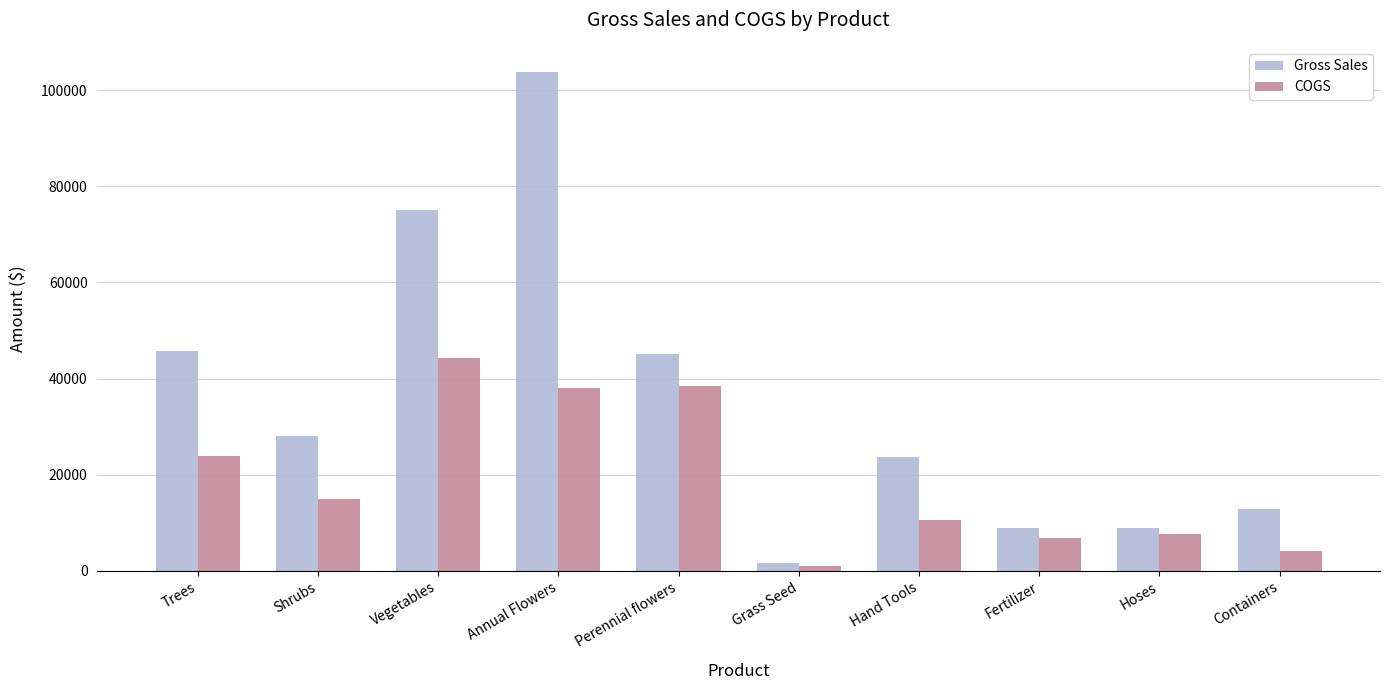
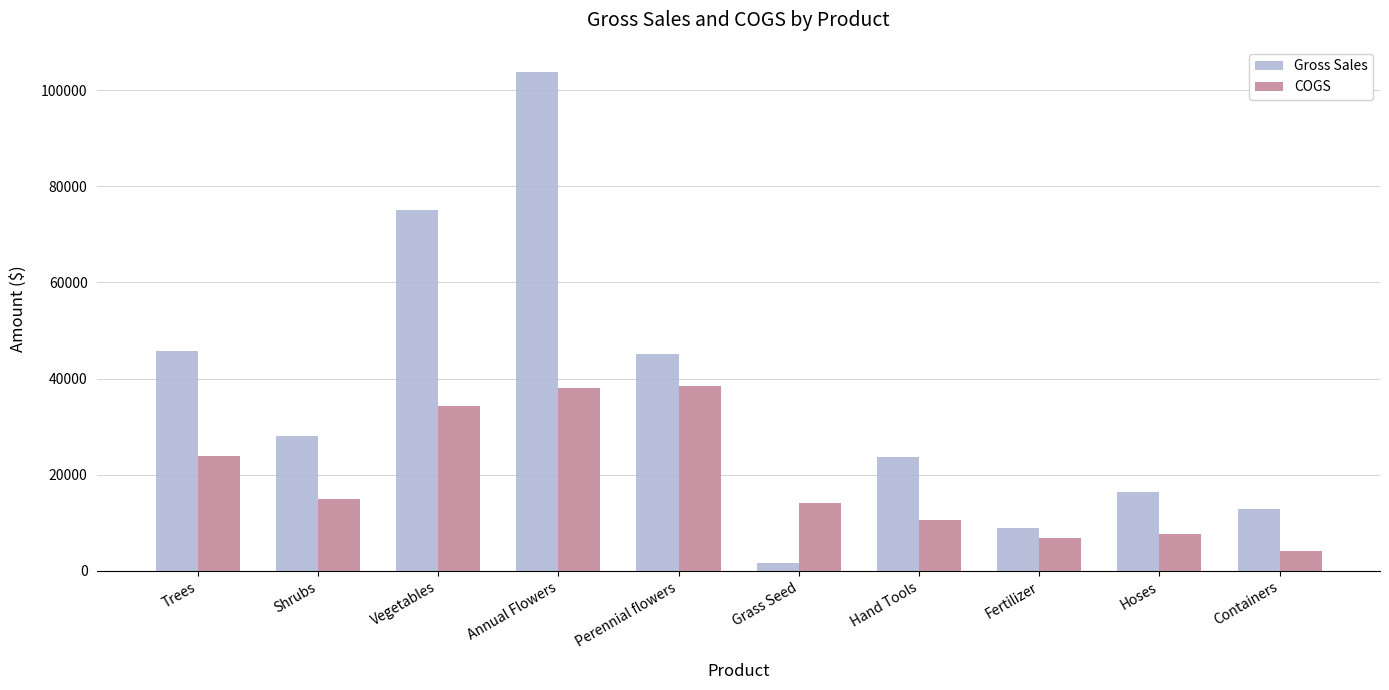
COGS, Vegetables: 44000 -> 34000
COGS, Grass Seed: 1000 -> 14000
Gross Sales, Hoses: 9000 -> 16000
